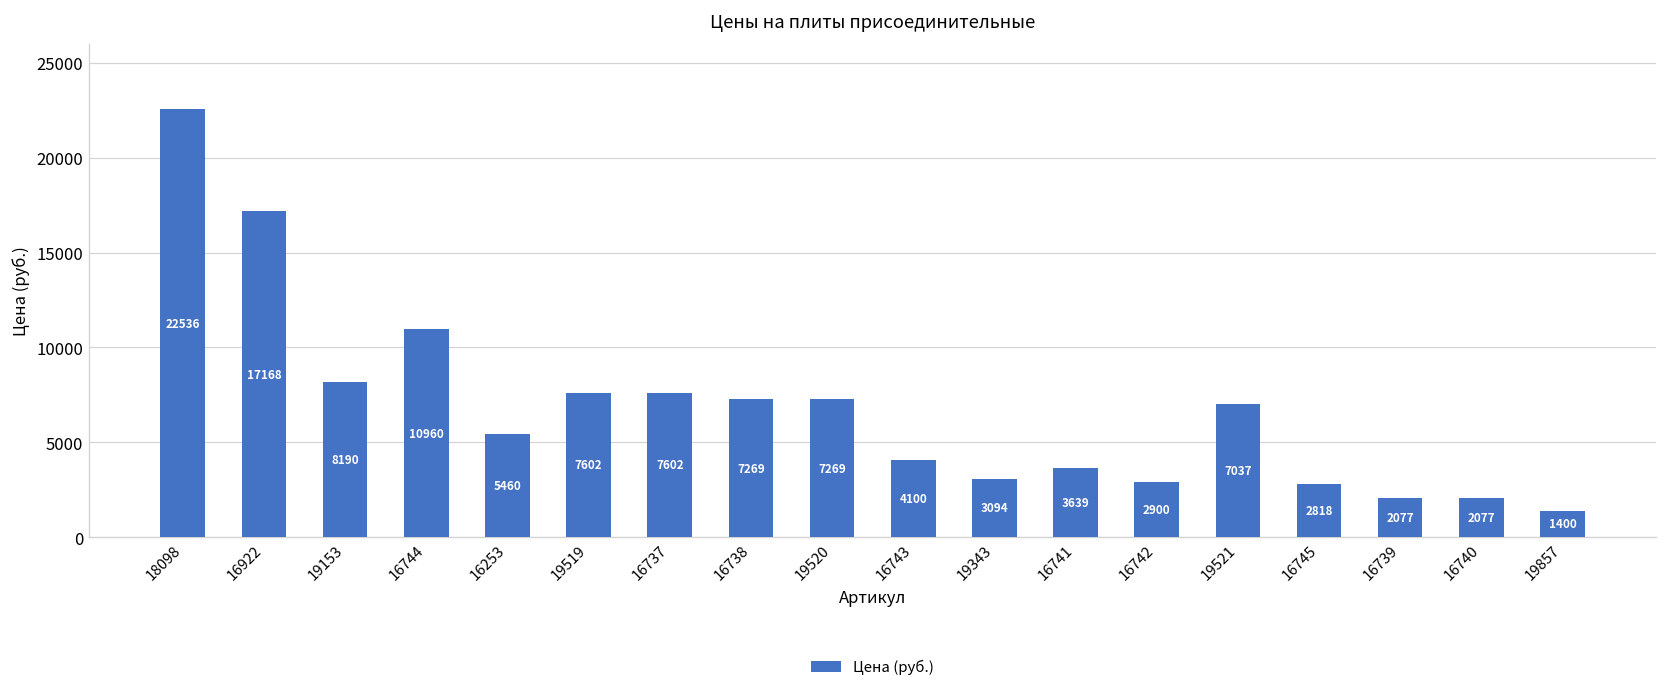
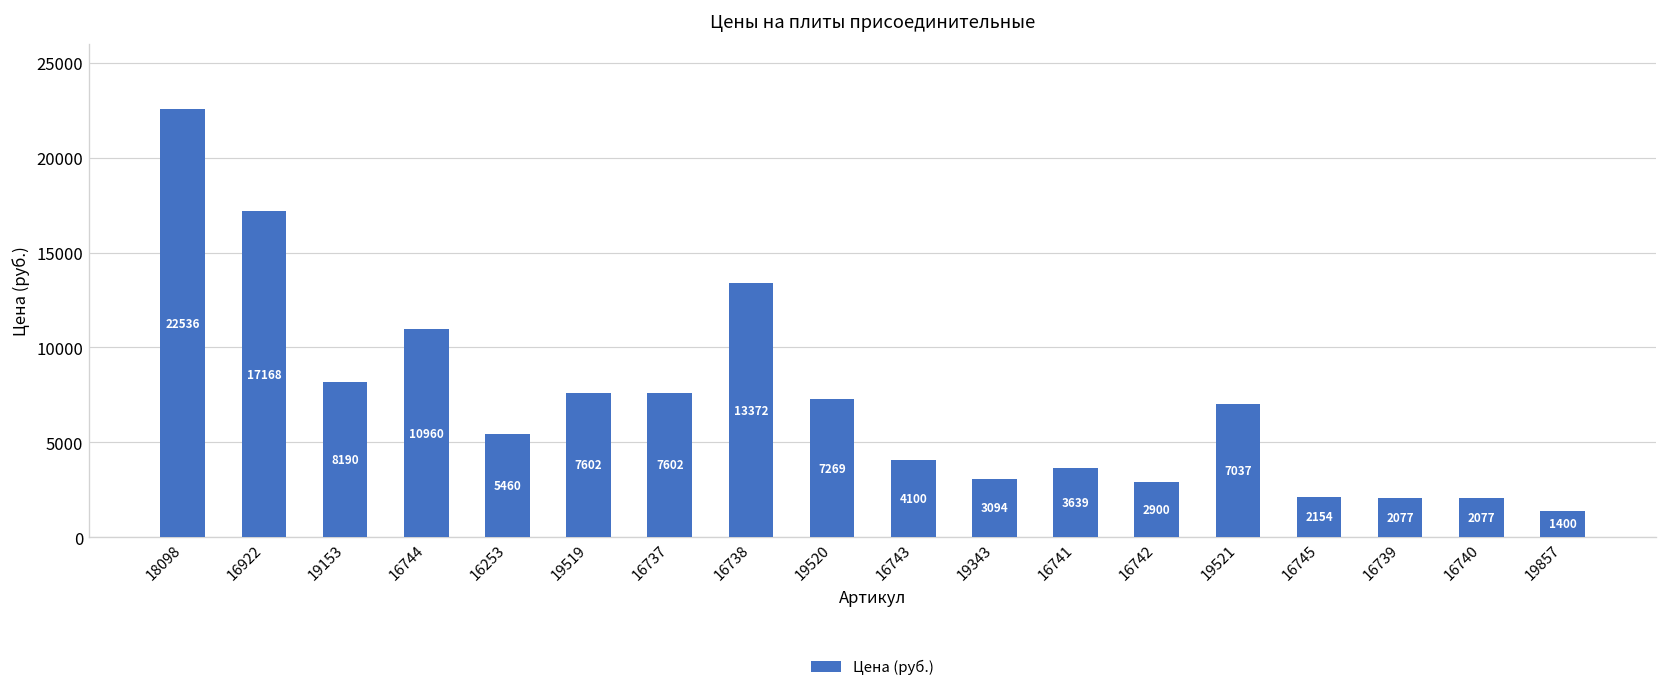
16738: 7269 -> 13372
16745: 2818 -> 2154
